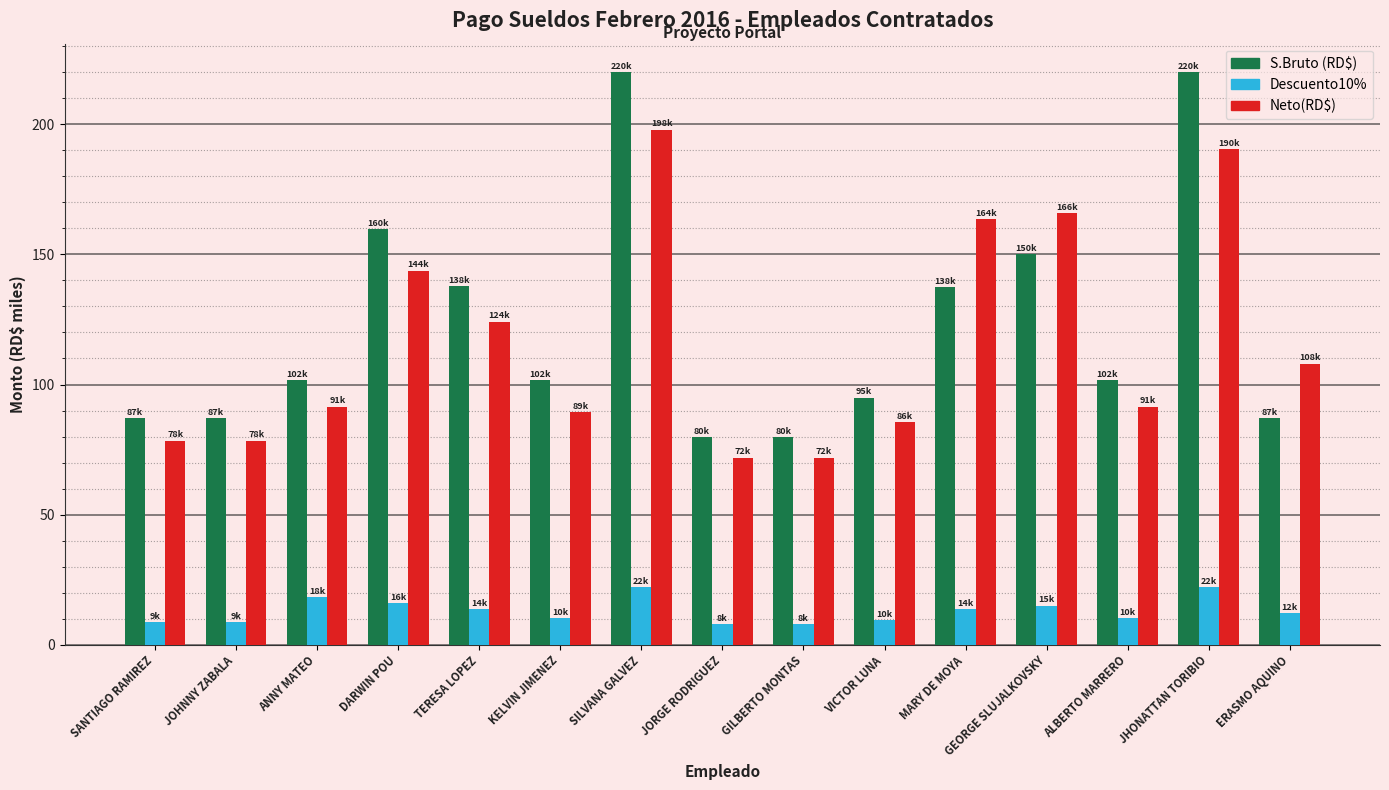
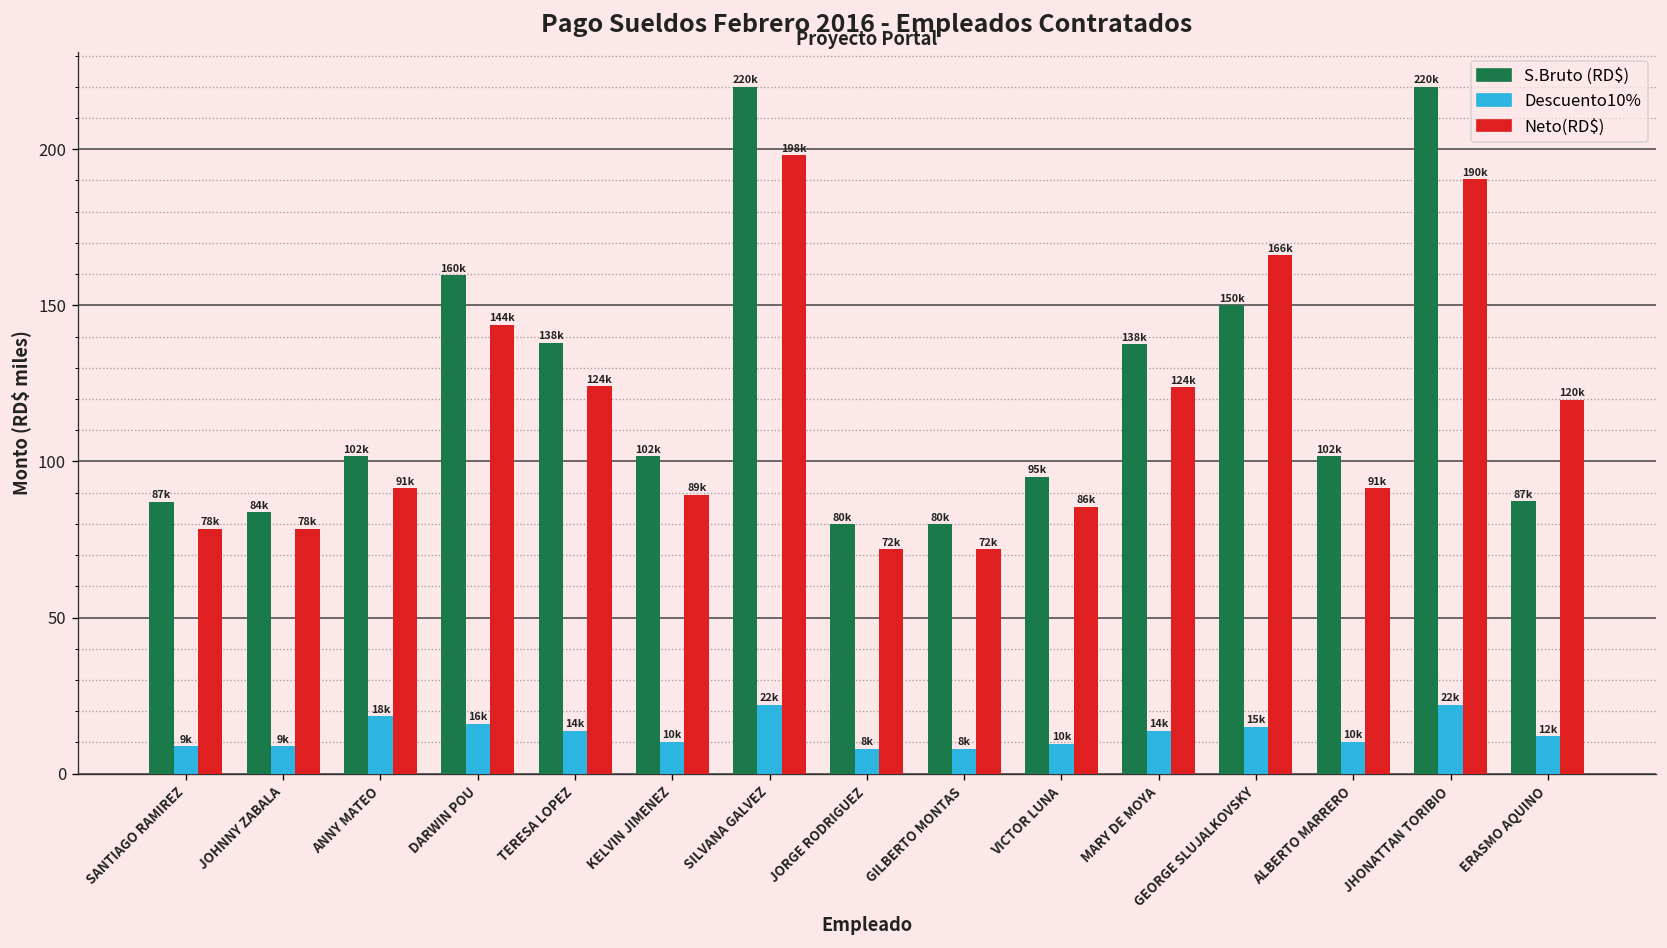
S.Bruto (RD$), JOHNNY ZABALA: 87k -> 84k
Neto(RD$), MARY DE MOYA: 164k -> 124k
Neto(RD$), ERASMO AQUINO: 108k -> 120k
